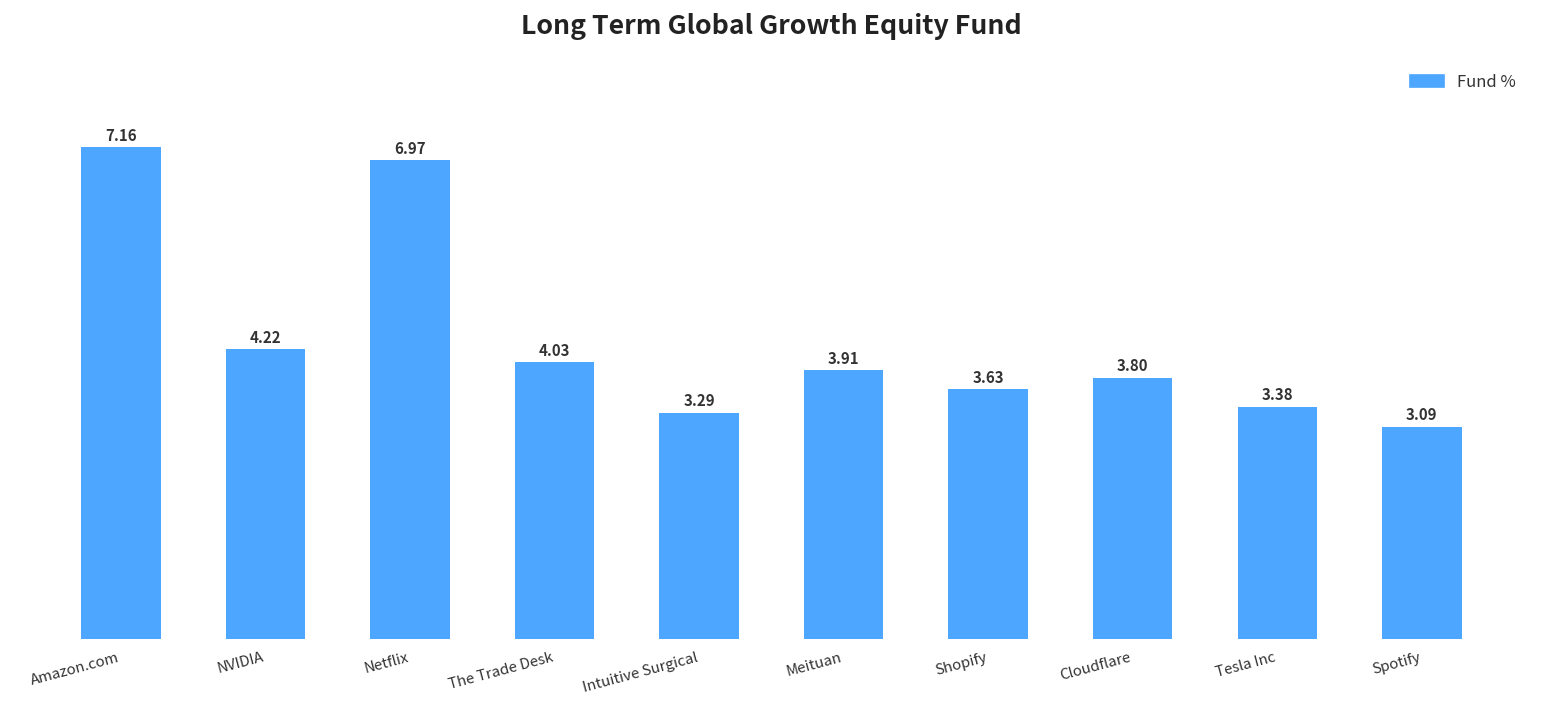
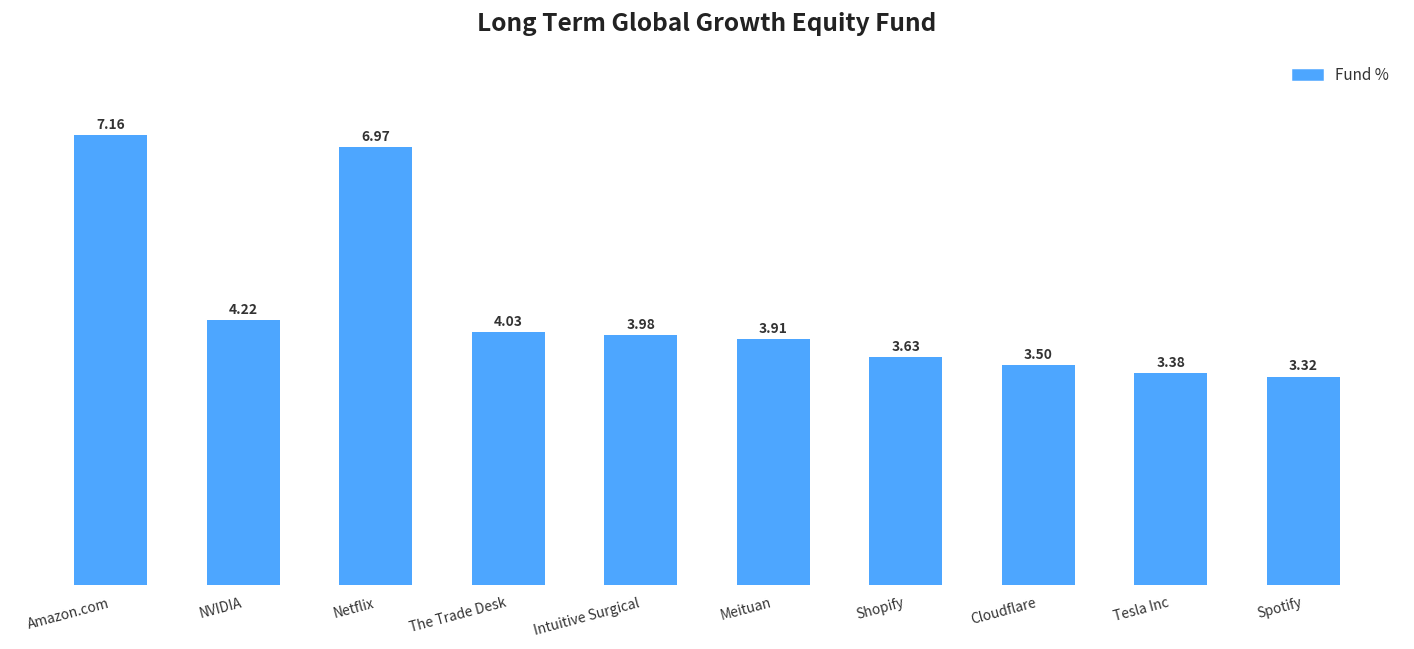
Intuitive Surgical: 3.29 -> 3.98
Cloudflare: 3.80 -> 3.50
Spotify: 3.09 -> 3.32
